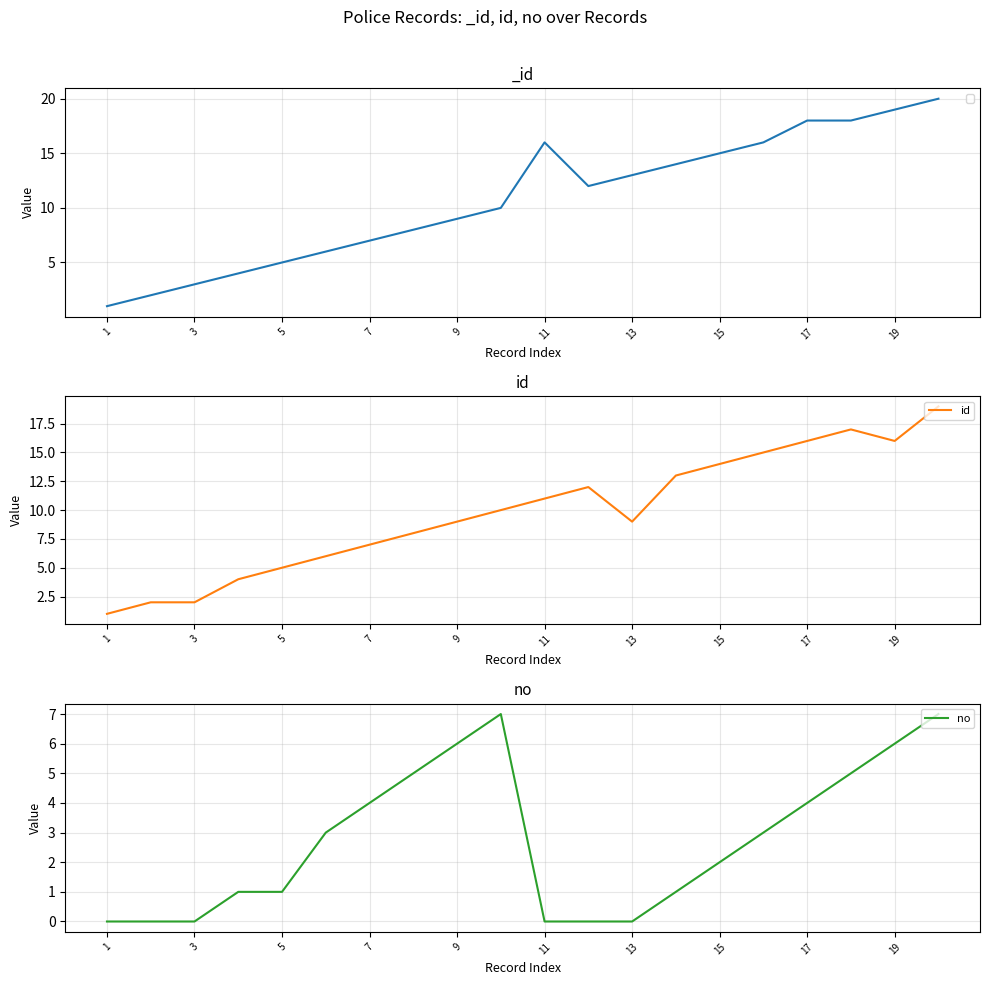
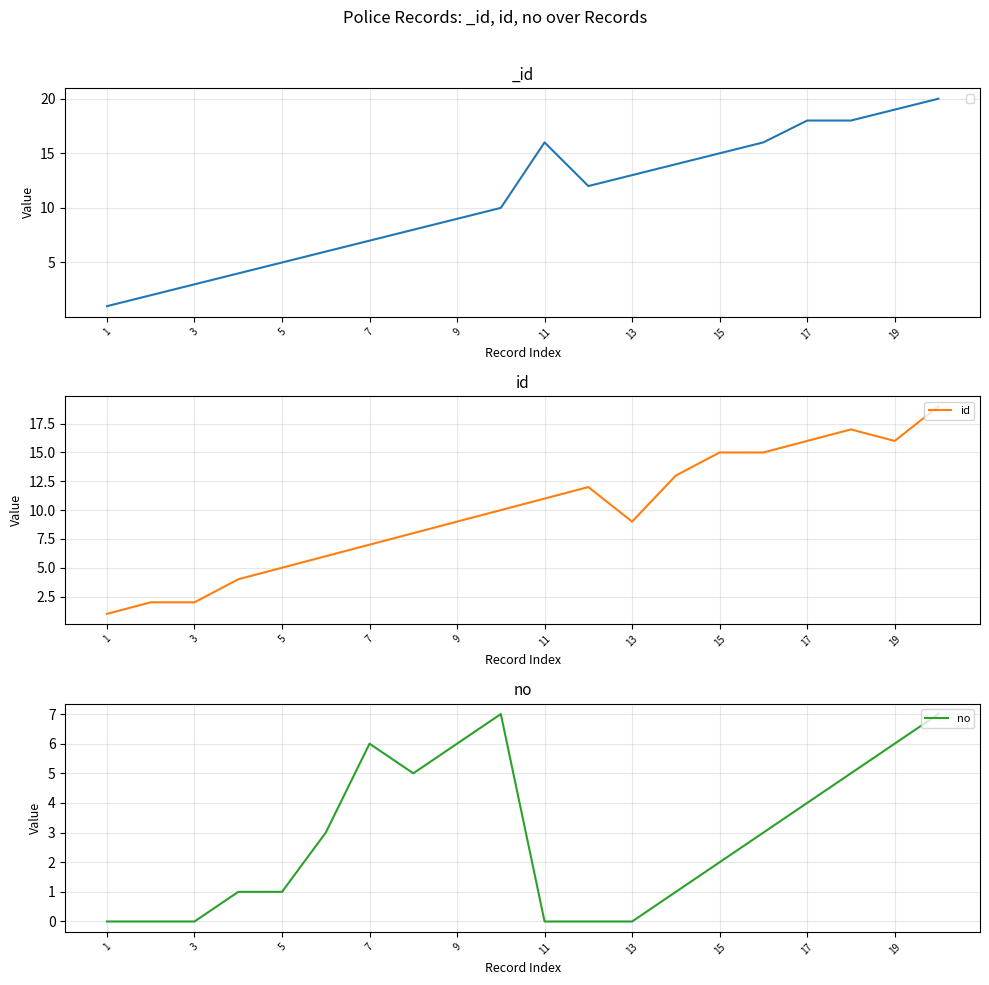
id, 15: 14 -> 15
no, 7: 4 -> 6
